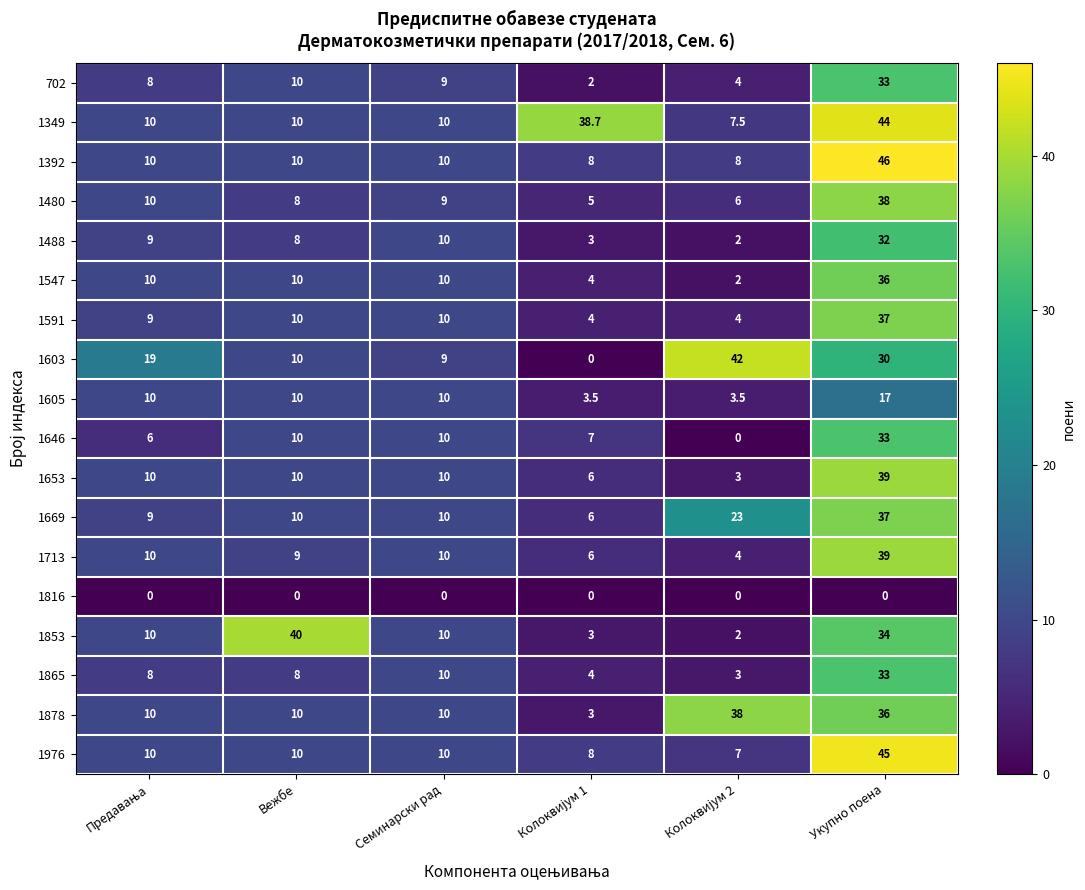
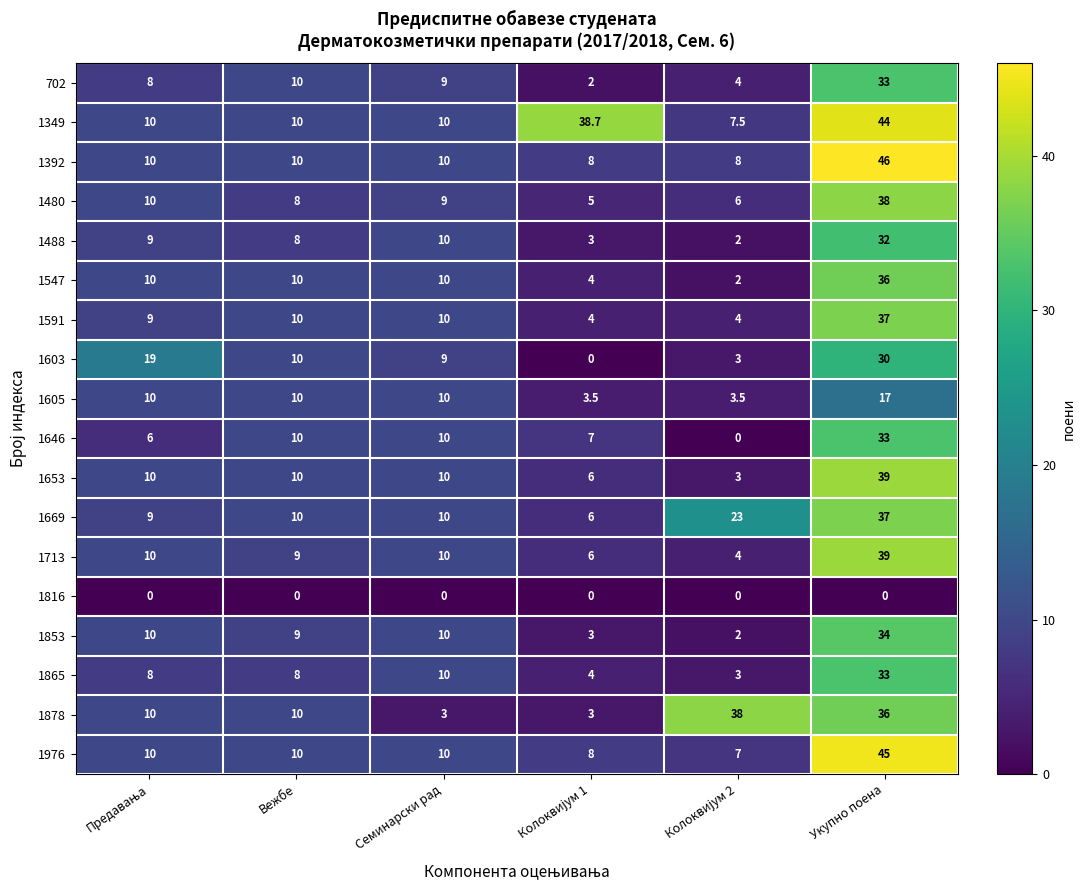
1603, Колоквијум 2: 42 -> 3
1853, Вежбе: 40 -> 9
1878, Семинарски рад: 10 -> 3
